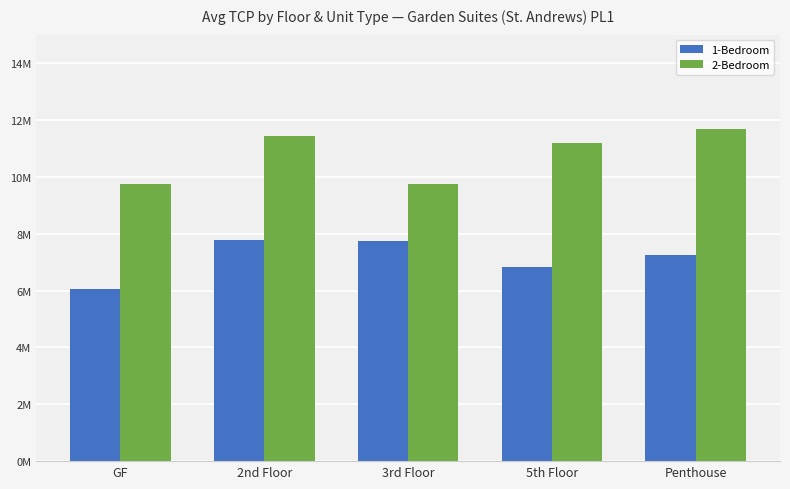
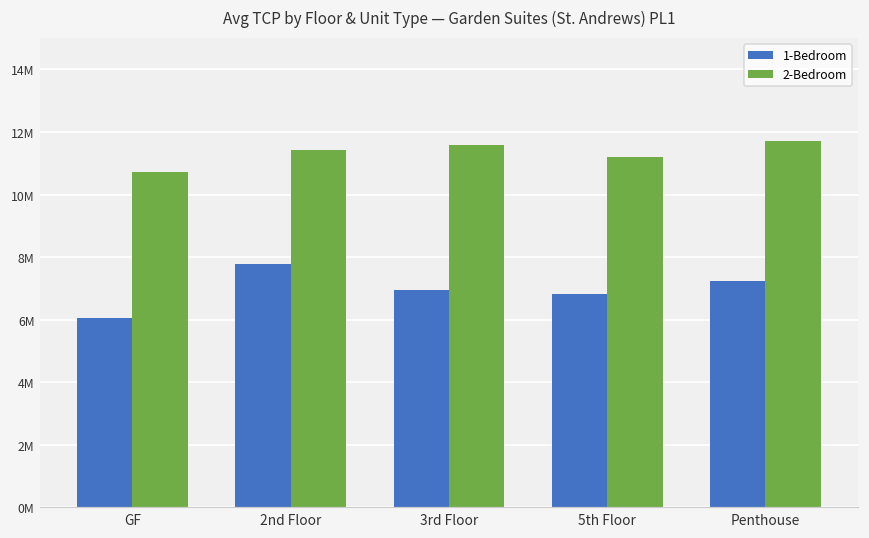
2-Bedroom, GF: 9800000 -> 10700000
1-Bedroom, 3rd Floor: 7800000 -> 7000000
2-Bedroom, 3rd Floor: 9800000 -> 11600000
